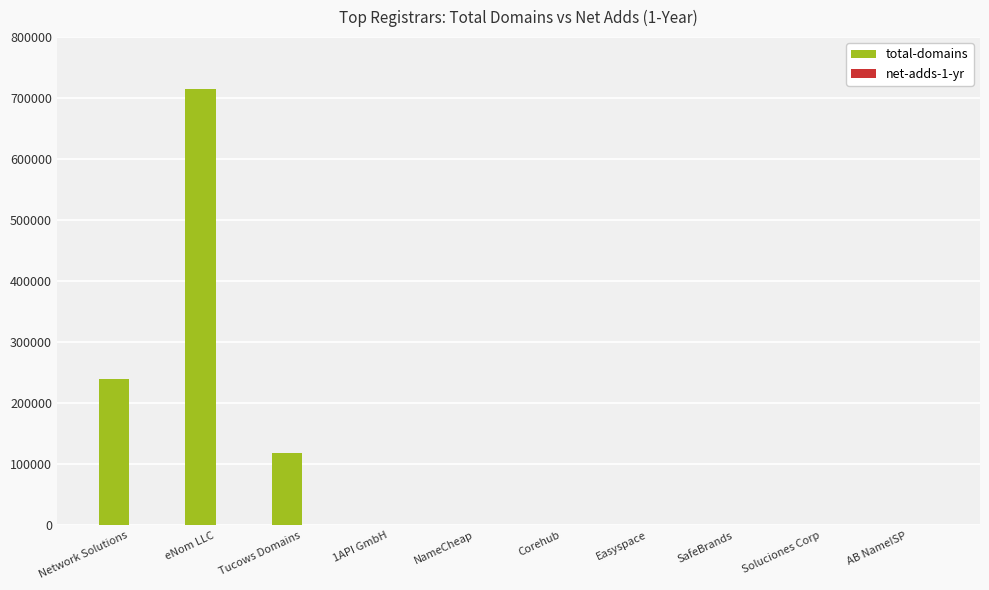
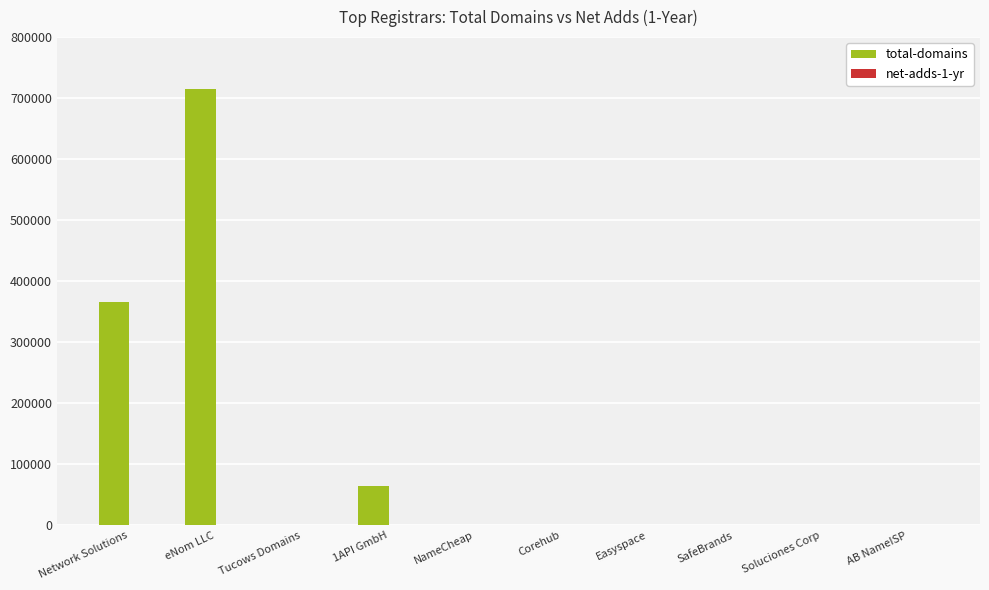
total-domains, Network Solutions: 240000 -> 370000
total-domains, Tucows Domains: 120000 -> 0
total-domains, 1API GmbH: 0 -> 60000
